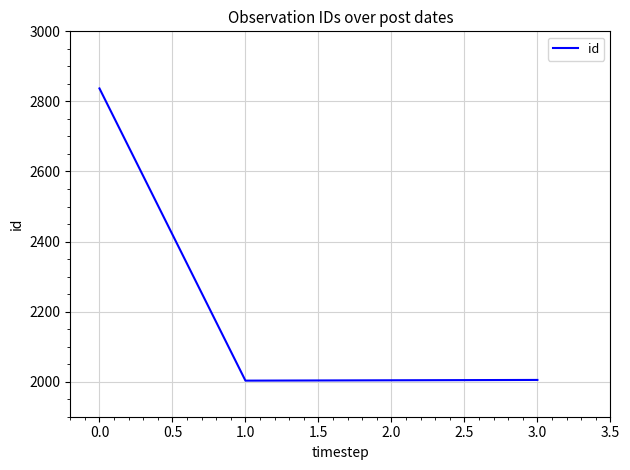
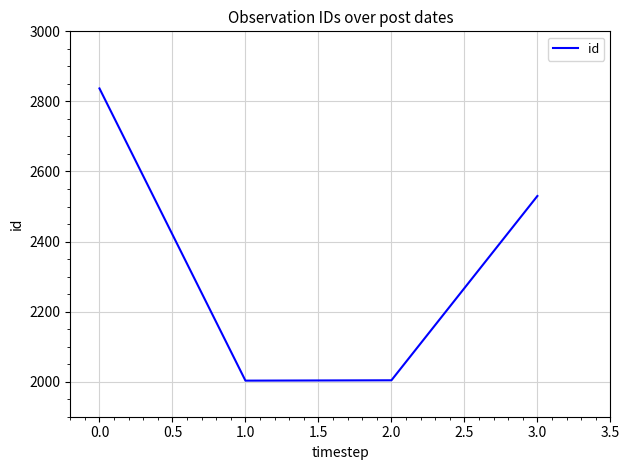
3.0: 2010 -> 2530
